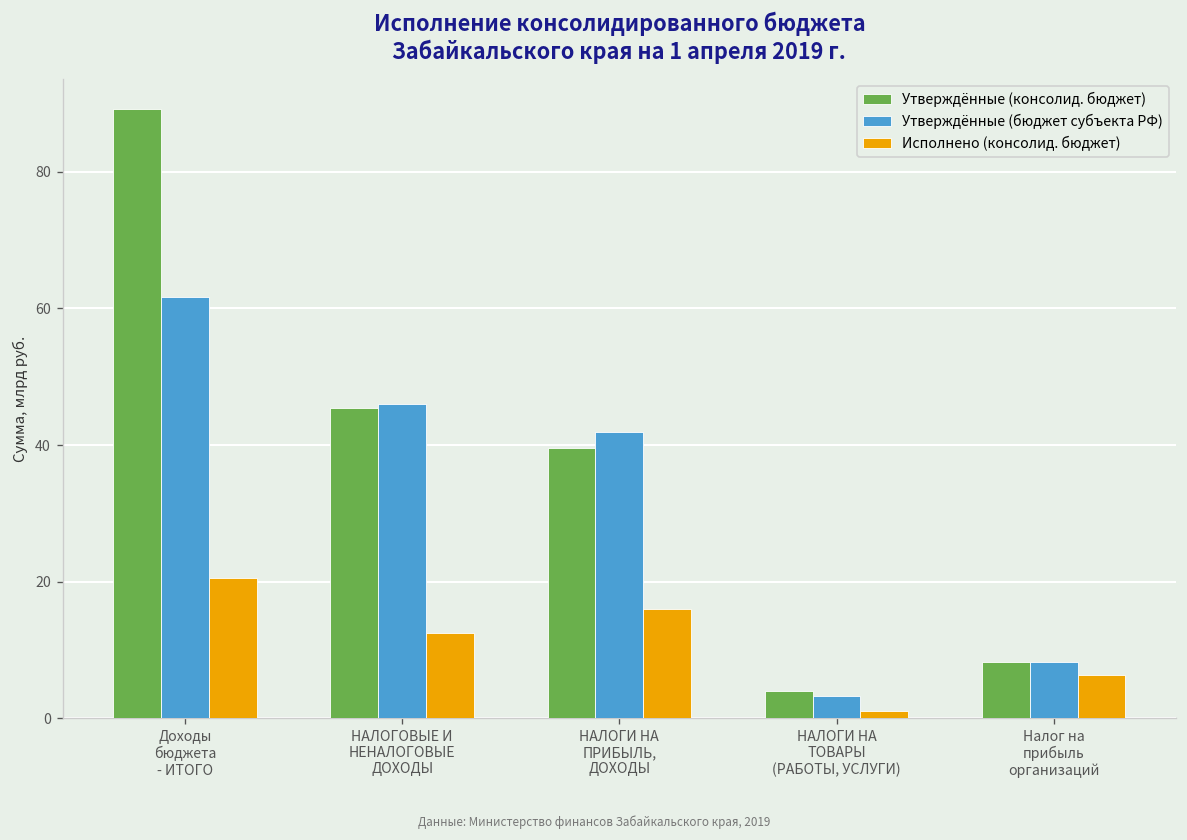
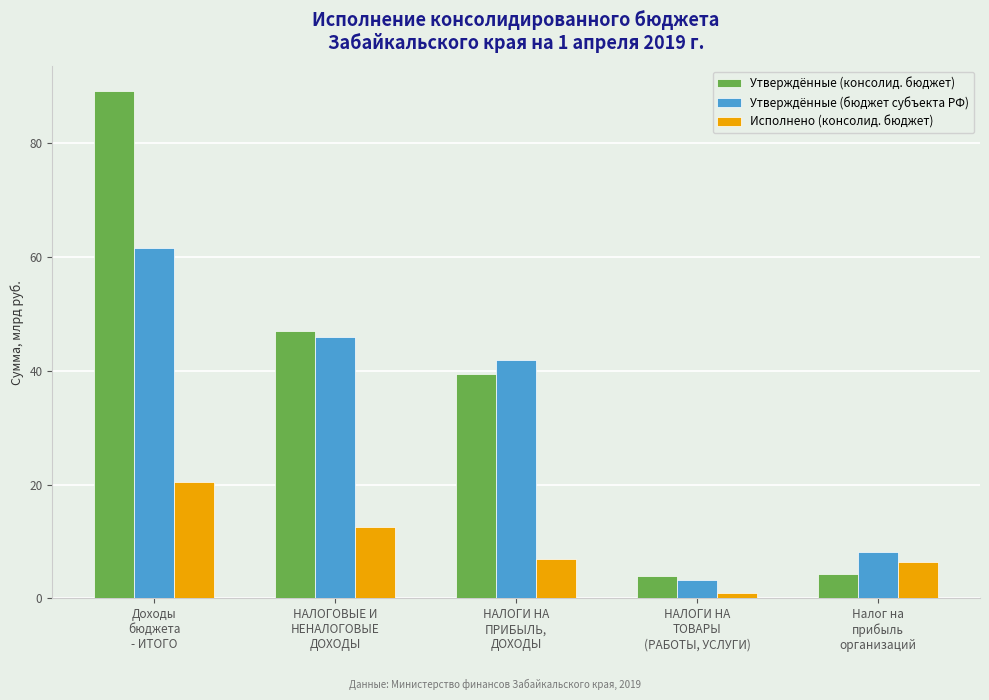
Утверждённые (консолид. бюджет), НАЛОГОВЫЕ И НЕНАЛОГОВЫЕ ДОХОДЫ: 45 -> 47
Исполнено (консолид. бюджет), НАЛОГИ НА ПРИБЫЛЬ, ДОХОДЫ: 16 -> 7
Утверждённые (консолид. бюджет), Налог на прибыль организаций: 8 -> 4
